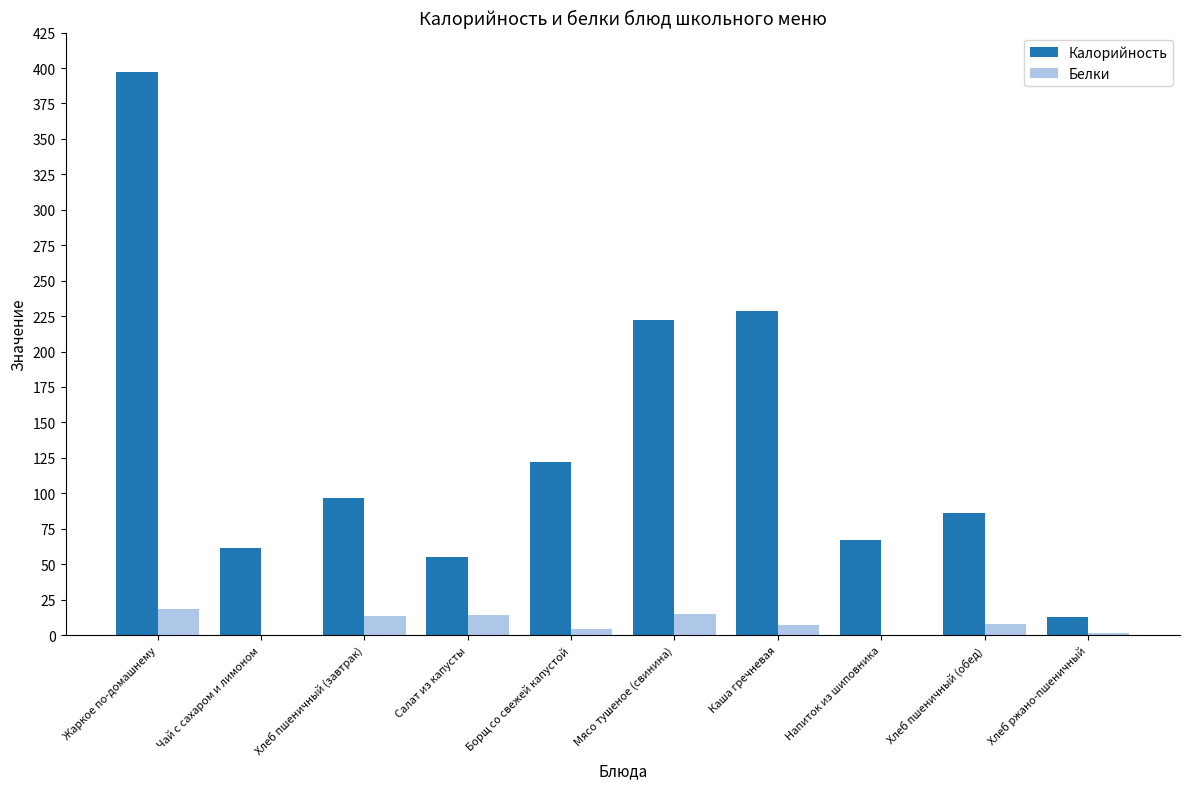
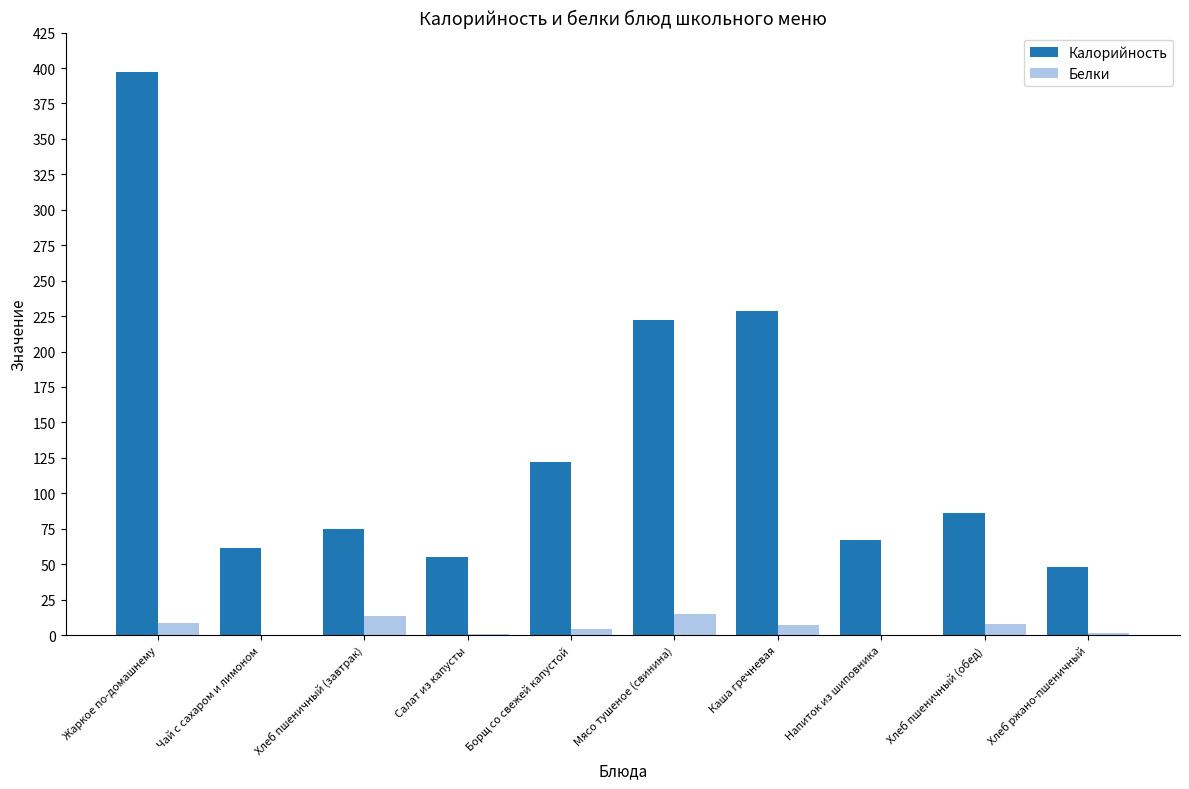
Белки, Жаркое по-домашнему: 18 -> 8
Калорийность, Хлеб пшеничный (завтрак): 96 -> 75
Белки, Салат из капусты: 14 -> 1
Калорийность, Хлеб ржано-пшеничный: 13 -> 48
